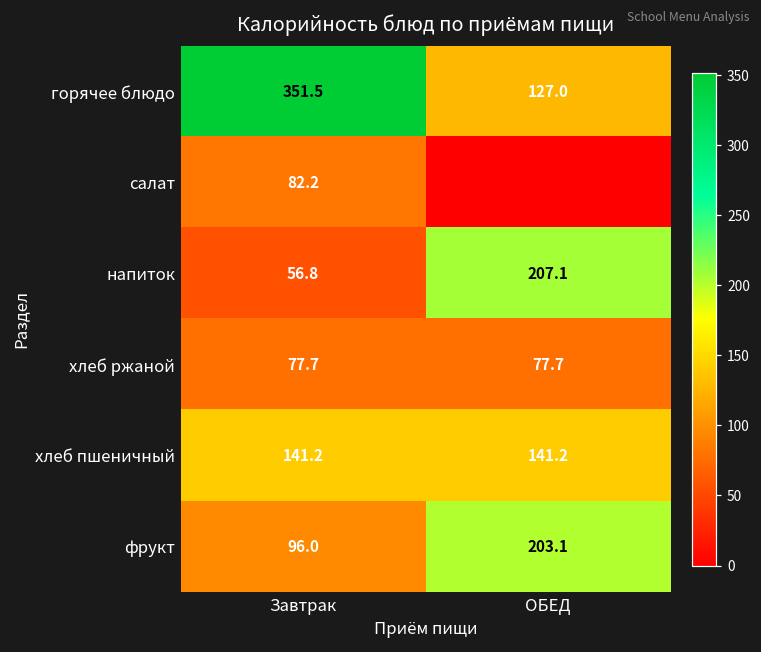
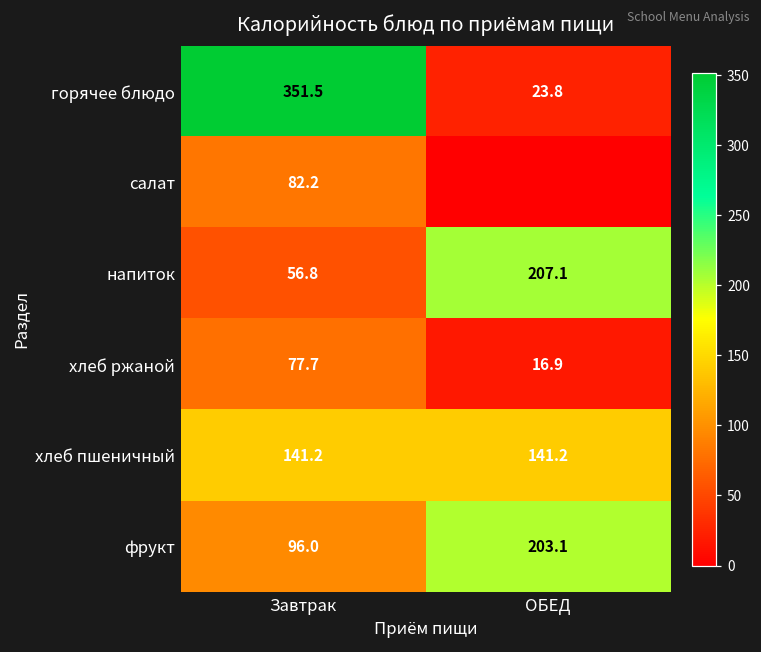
горячее блюдо, ОБЕД: 127.0 -> 23.8
хлеб ржаной, ОБЕД: 77.7 -> 16.9
